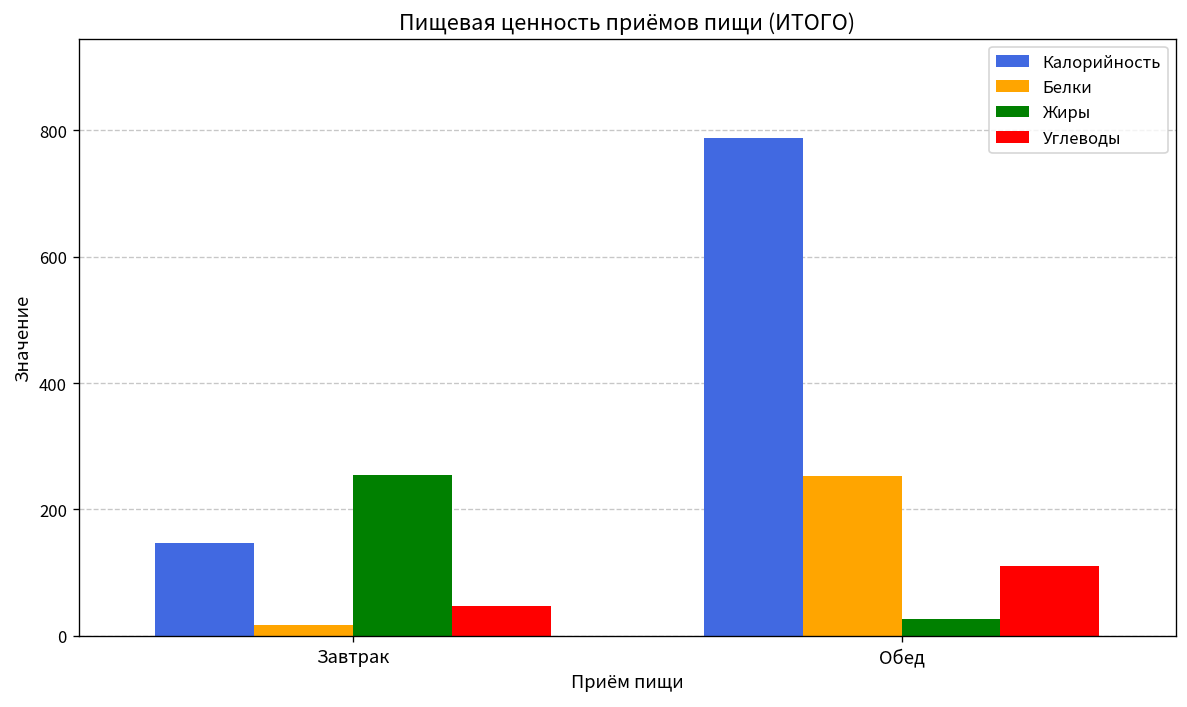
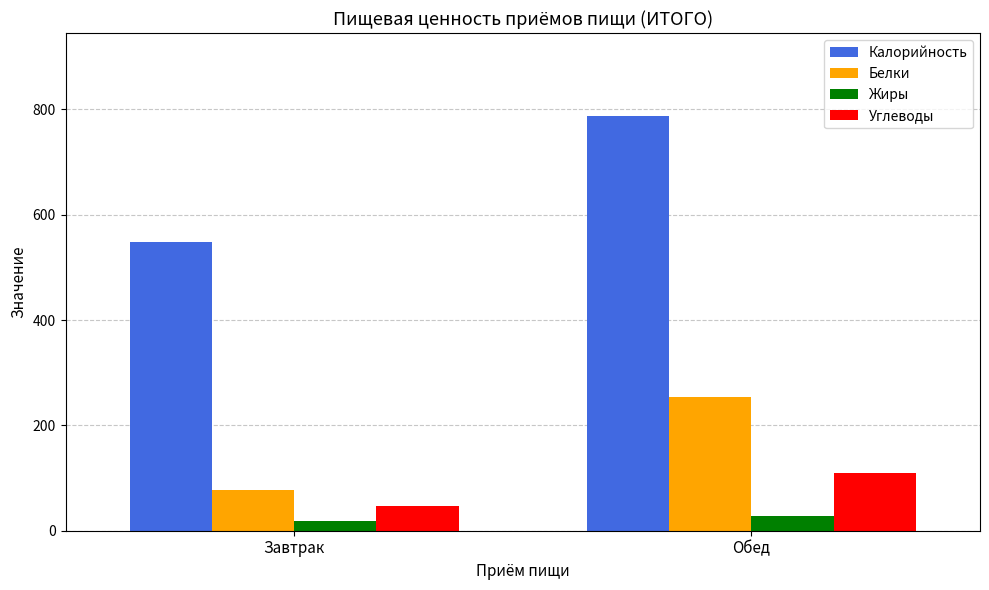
Калорийность, Завтрак: 150 -> 550
Белки, Завтрак: 20 -> 80
Жиры, Завтрак: 250 -> 20
